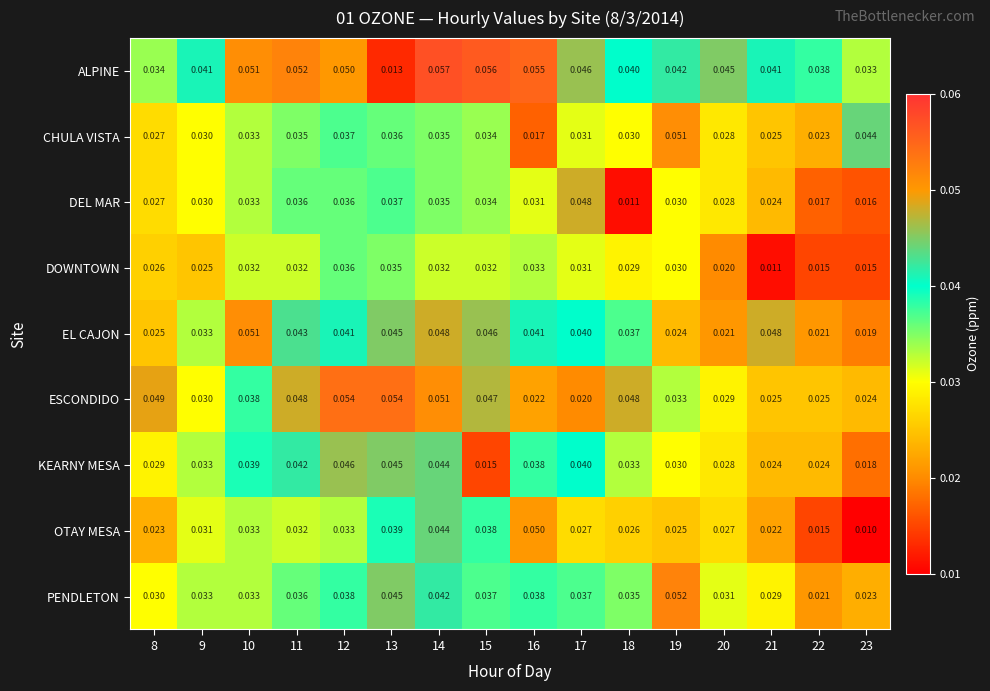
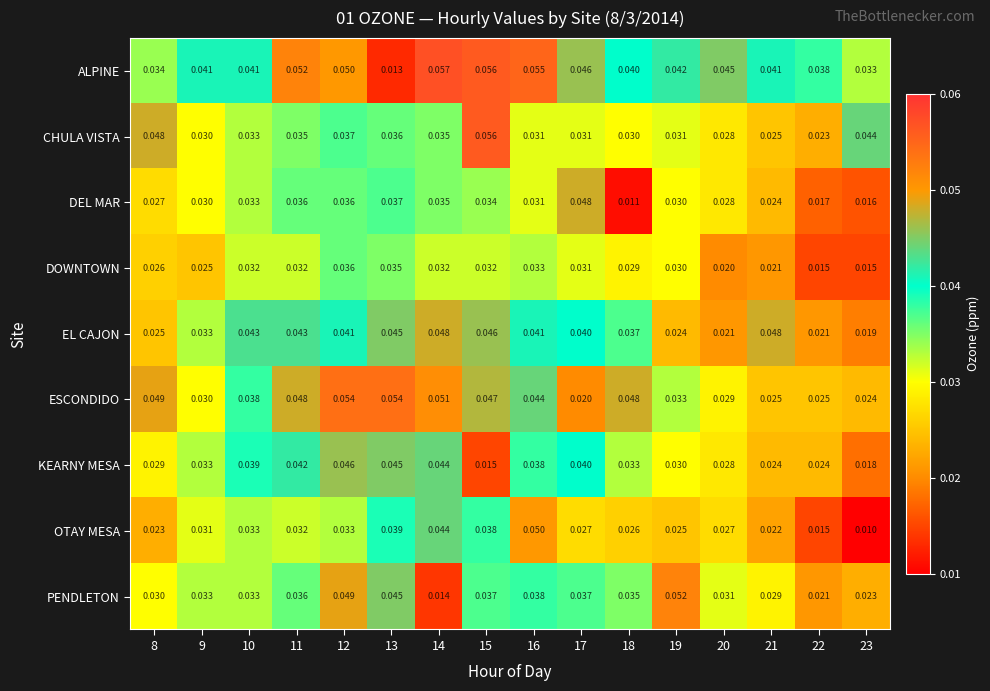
ALPINE, 10: 0.051 -> 0.041
CHULA VISTA, 8: 0.027 -> 0.048
CHULA VISTA, 15: 0.034 -> 0.056
CHULA VISTA, 16: 0.017 -> 0.031
CHULA VISTA, 19: 0.051 -> 0.031
DOWNTOWN, 21: 0.011 -> 0.021
EL CAJON, 10: 0.051 -> 0.043
ESCONDIDO, 16: 0.022 -> 0.044
PENDLETON, 12: 0.038 -> 0.049
PENDLETON, 14: 0.042 -> 0.014
